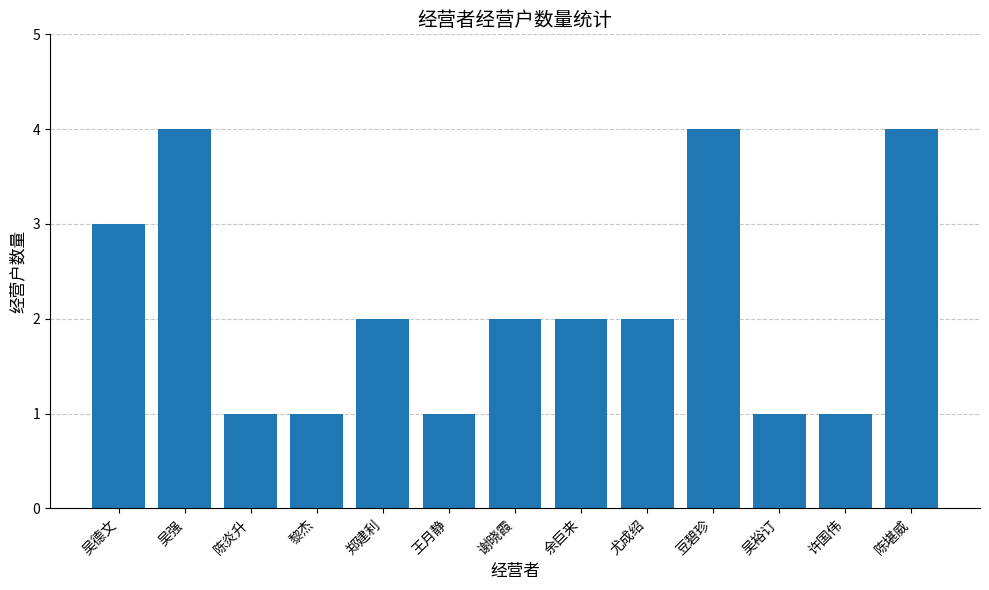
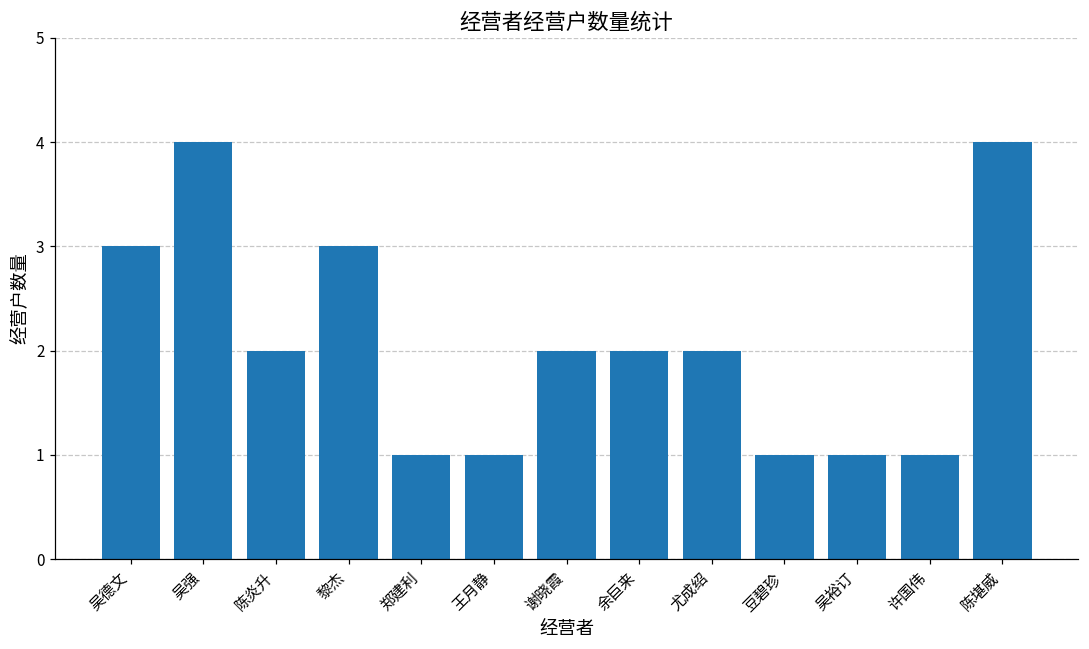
陈炎升: 1 -> 2
黎杰: 1 -> 3
郑建利: 2 -> 1
豆碧珍: 4 -> 1
